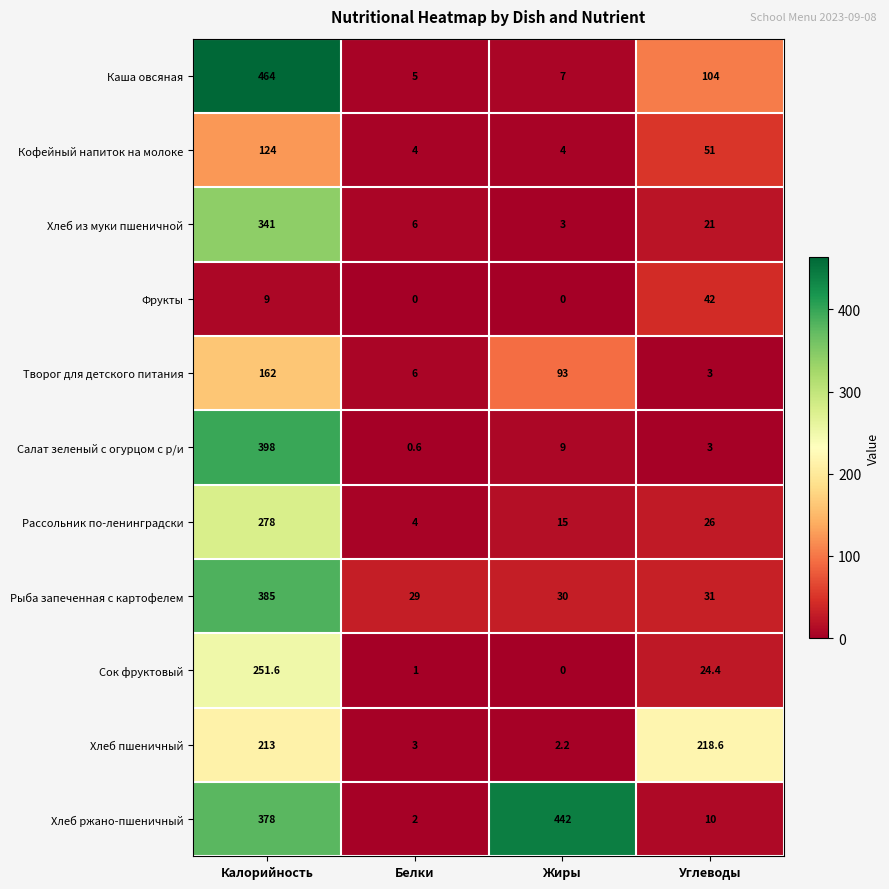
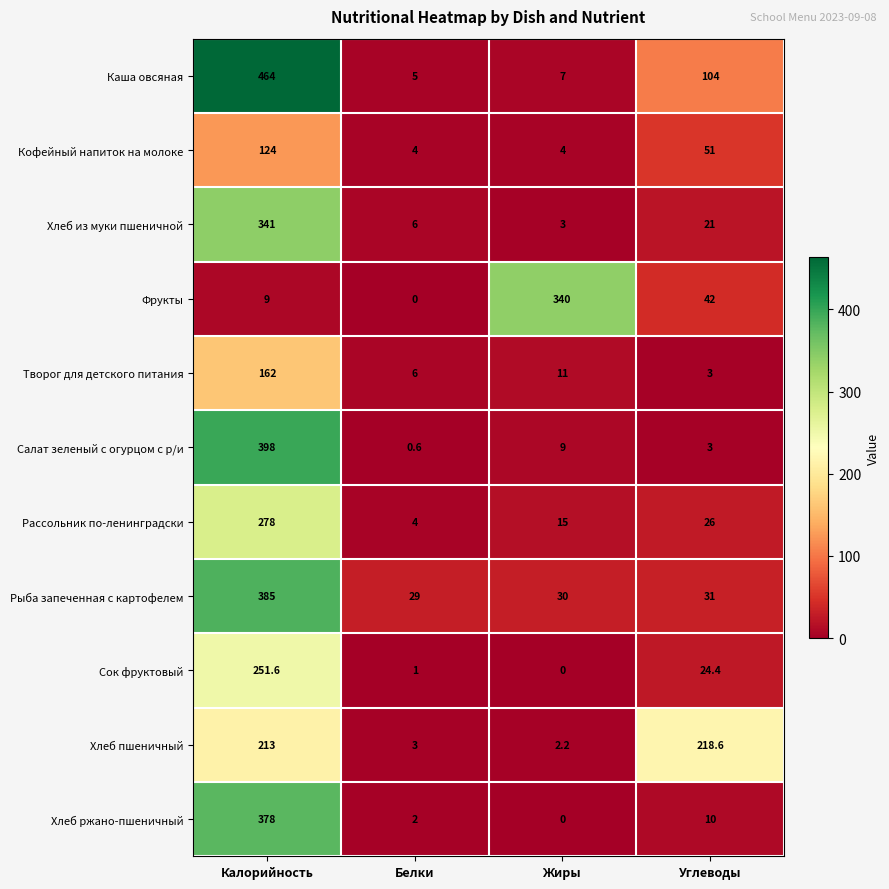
Фрукты, Жиры: 0 -> 340
Творог для детского питания, Жиры: 93 -> 11
Хлеб ржано-пшеничный, Жиры: 442 -> 0
